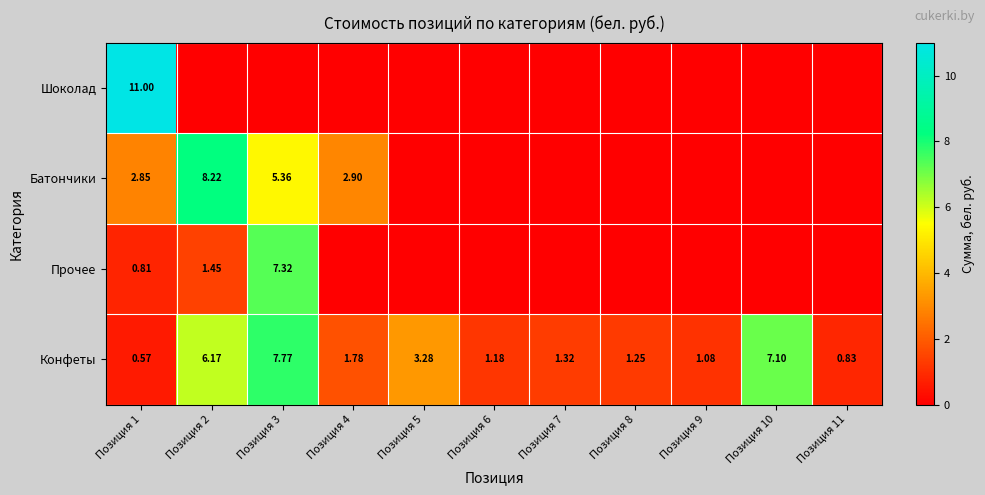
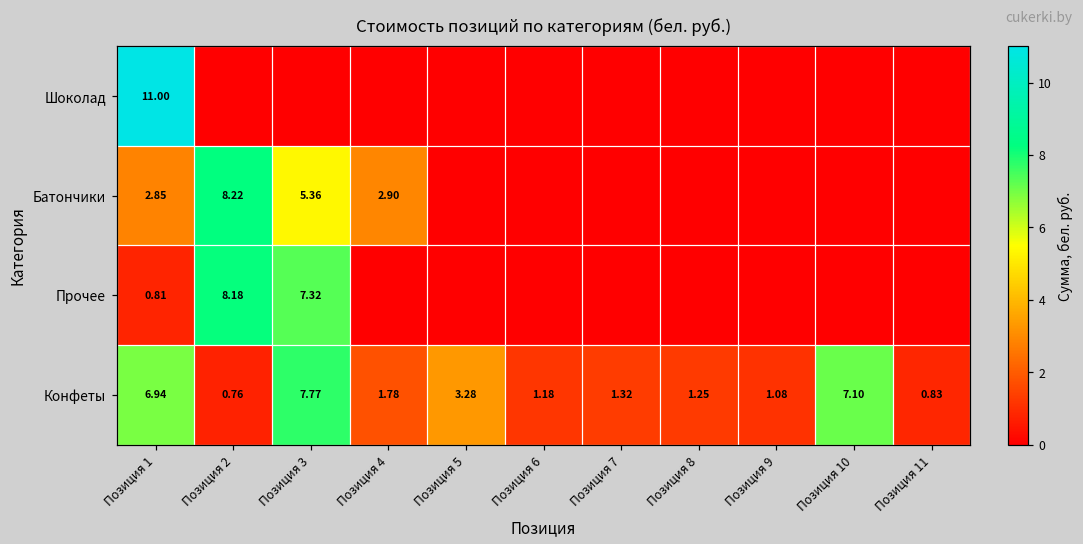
Прочее, Позиция 2: 1.45 -> 8.18
Конфеты, Позиция 1: 0.57 -> 6.94
Конфеты, Позиция 2: 6.17 -> 0.76
